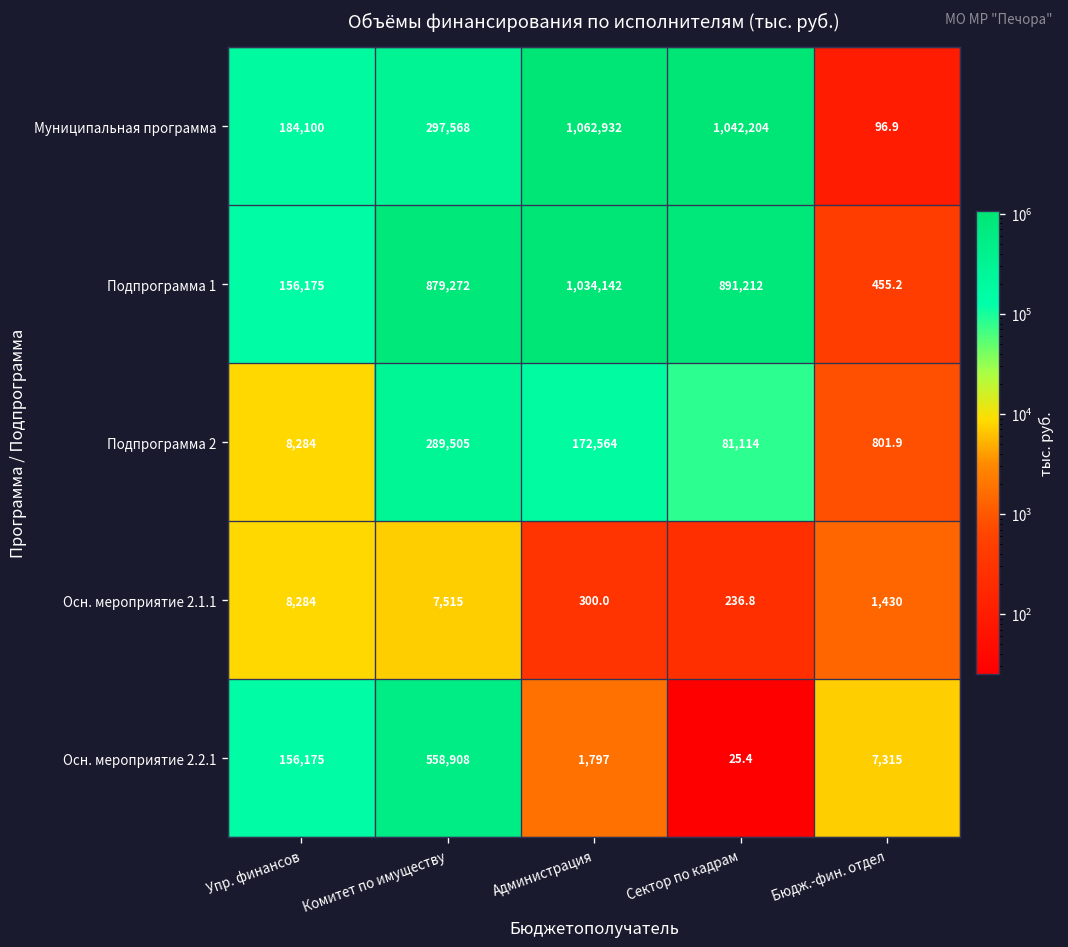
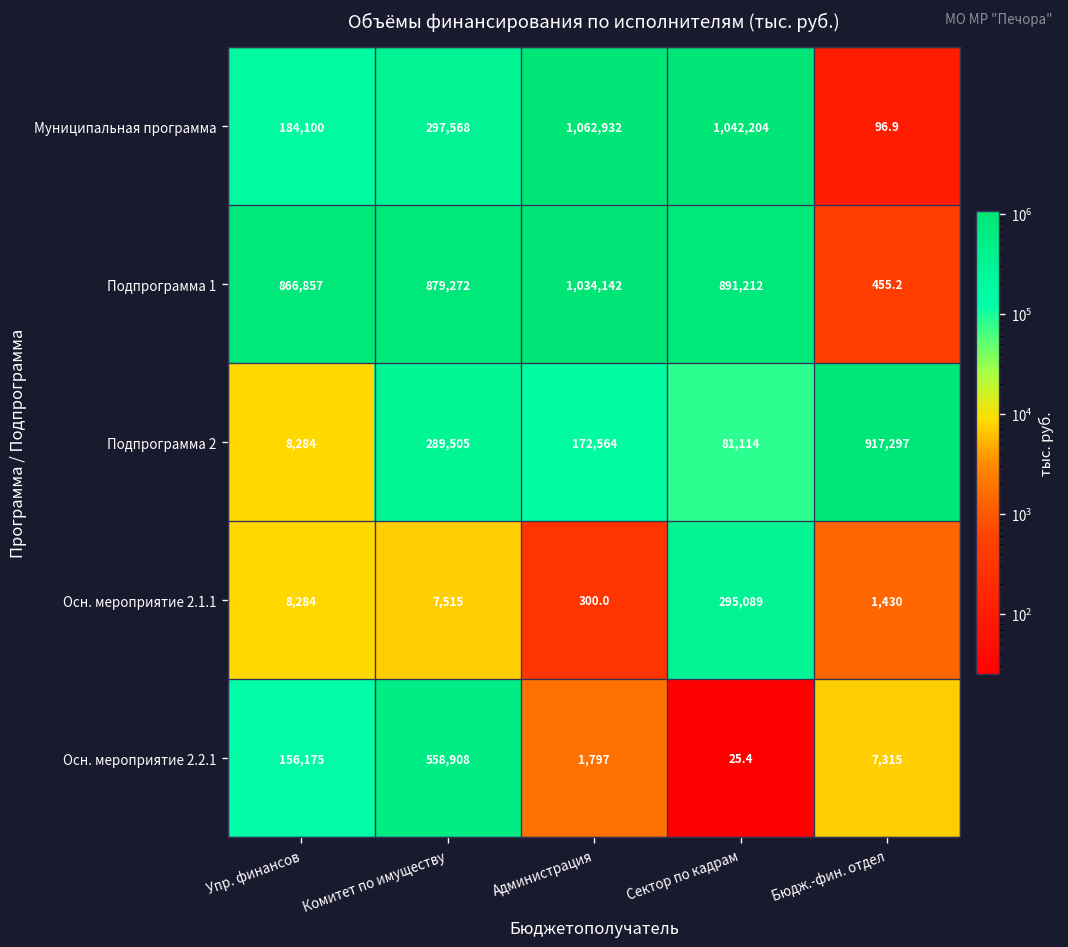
Подпрограмма 1, Упр. финансов: 156,175 -> 866,857
Подпрограмма 2, Бюдж.-фин. отдел: 801.9 -> 917,297
Осн. мероприятие 2.1.1, Сектор по кадрам: 236.8 -> 295,089
